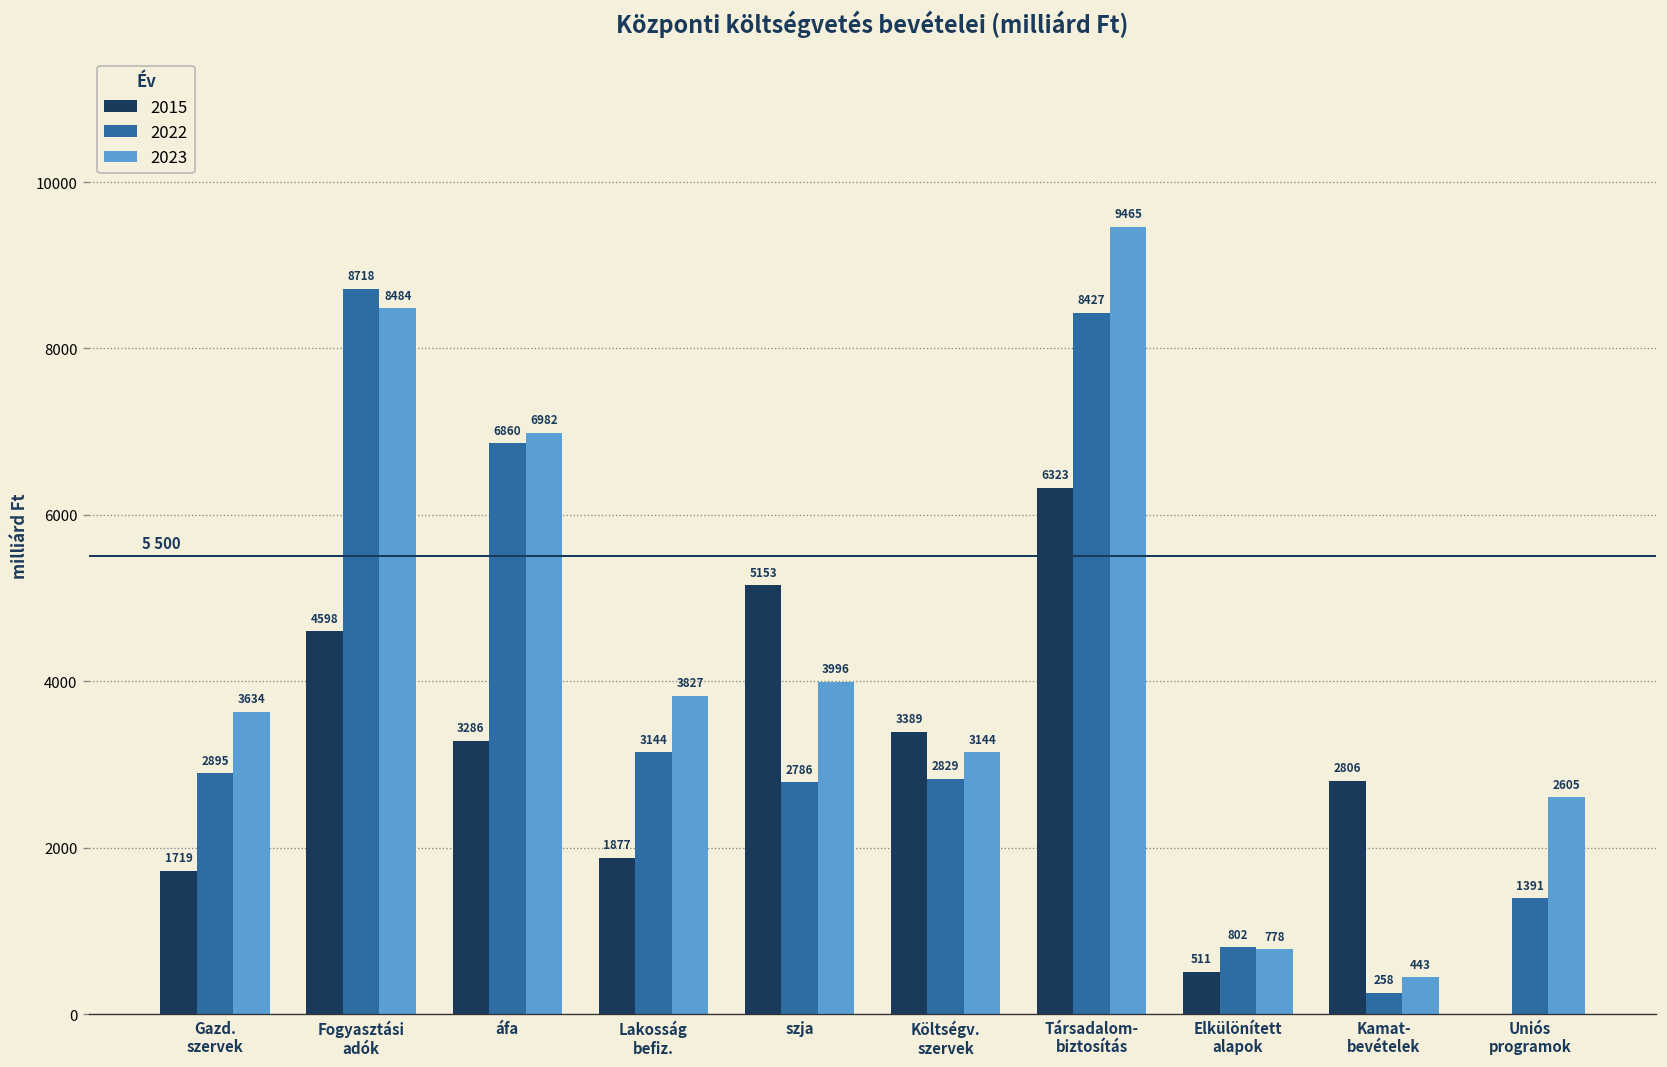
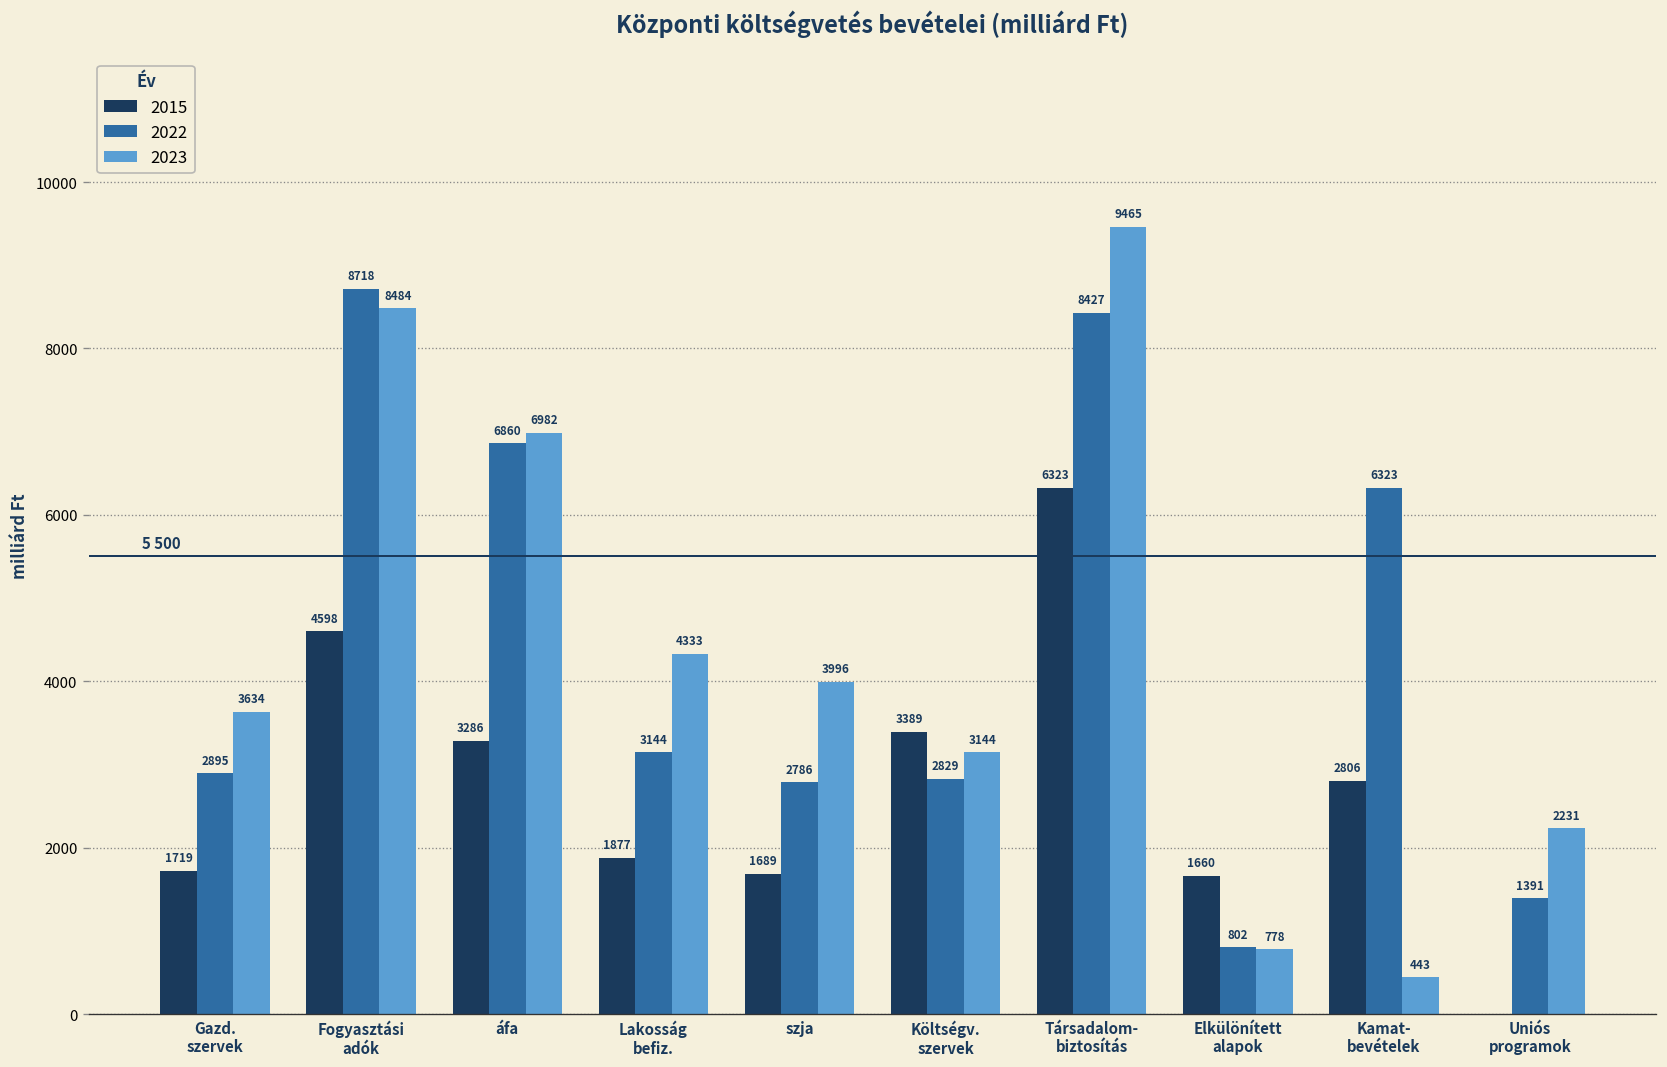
2023, Lakosság befiz.: 3827 -> 4333
2015, szja: 5153 -> 1689
2015, Elkülönített alapok: 511 -> 1660
2022, Kamat- bevételek: 258 -> 6323
2023, Uniós programok: 2605 -> 2231
